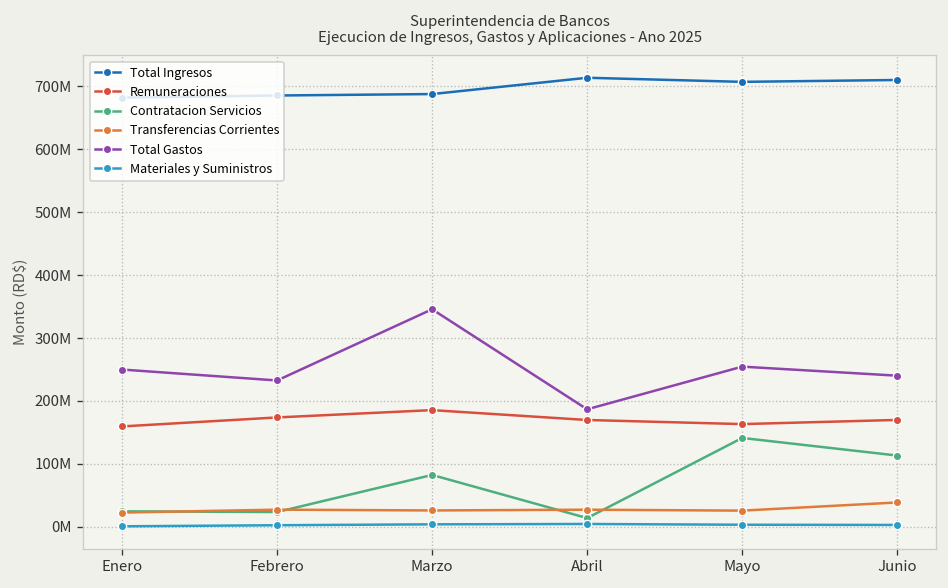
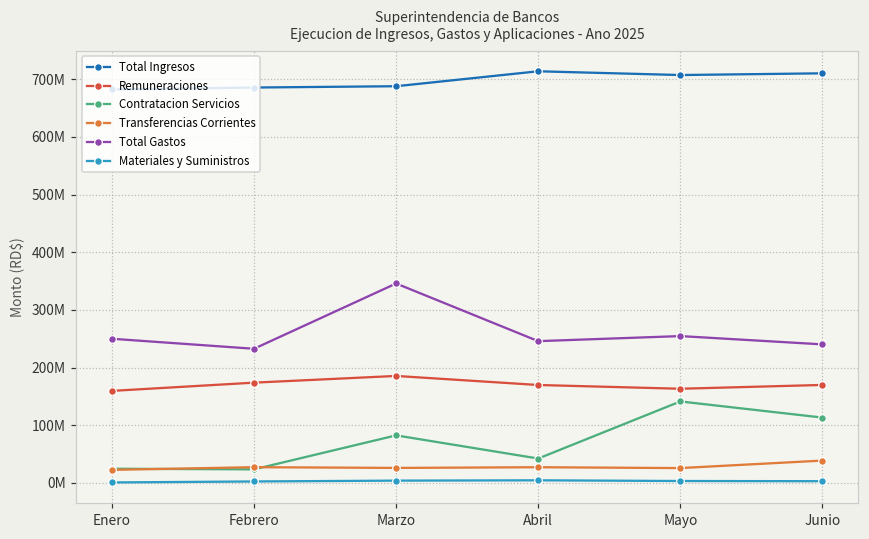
Contratacion Servicios, Abril: 10000000 -> 40000000
Total Gastos, Abril: 190000000 -> 250000000
